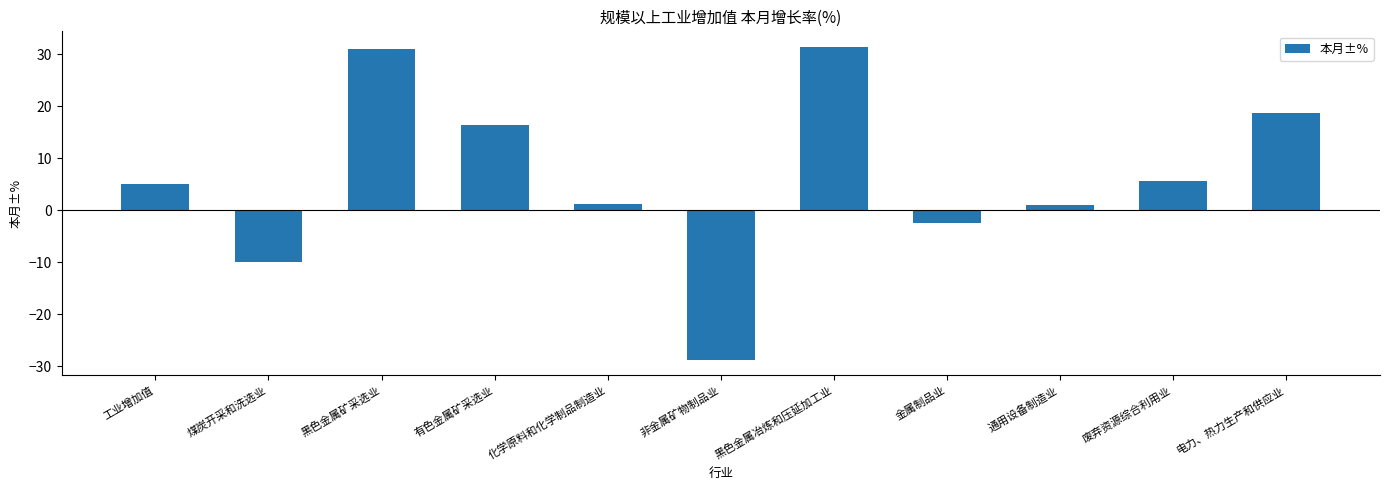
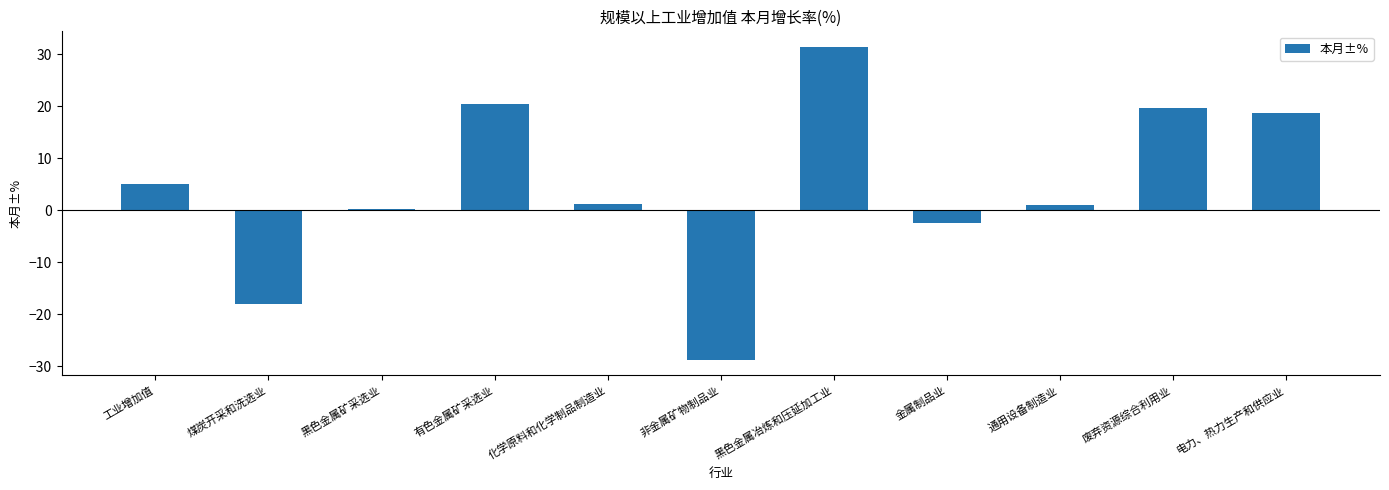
煤炭开采和洗选业: -10 -> -18
黑色金属矿采选业: 31 -> 0
有色金属矿采选业: 16 -> 21
废弃资源综合利用业: 6 -> 20
